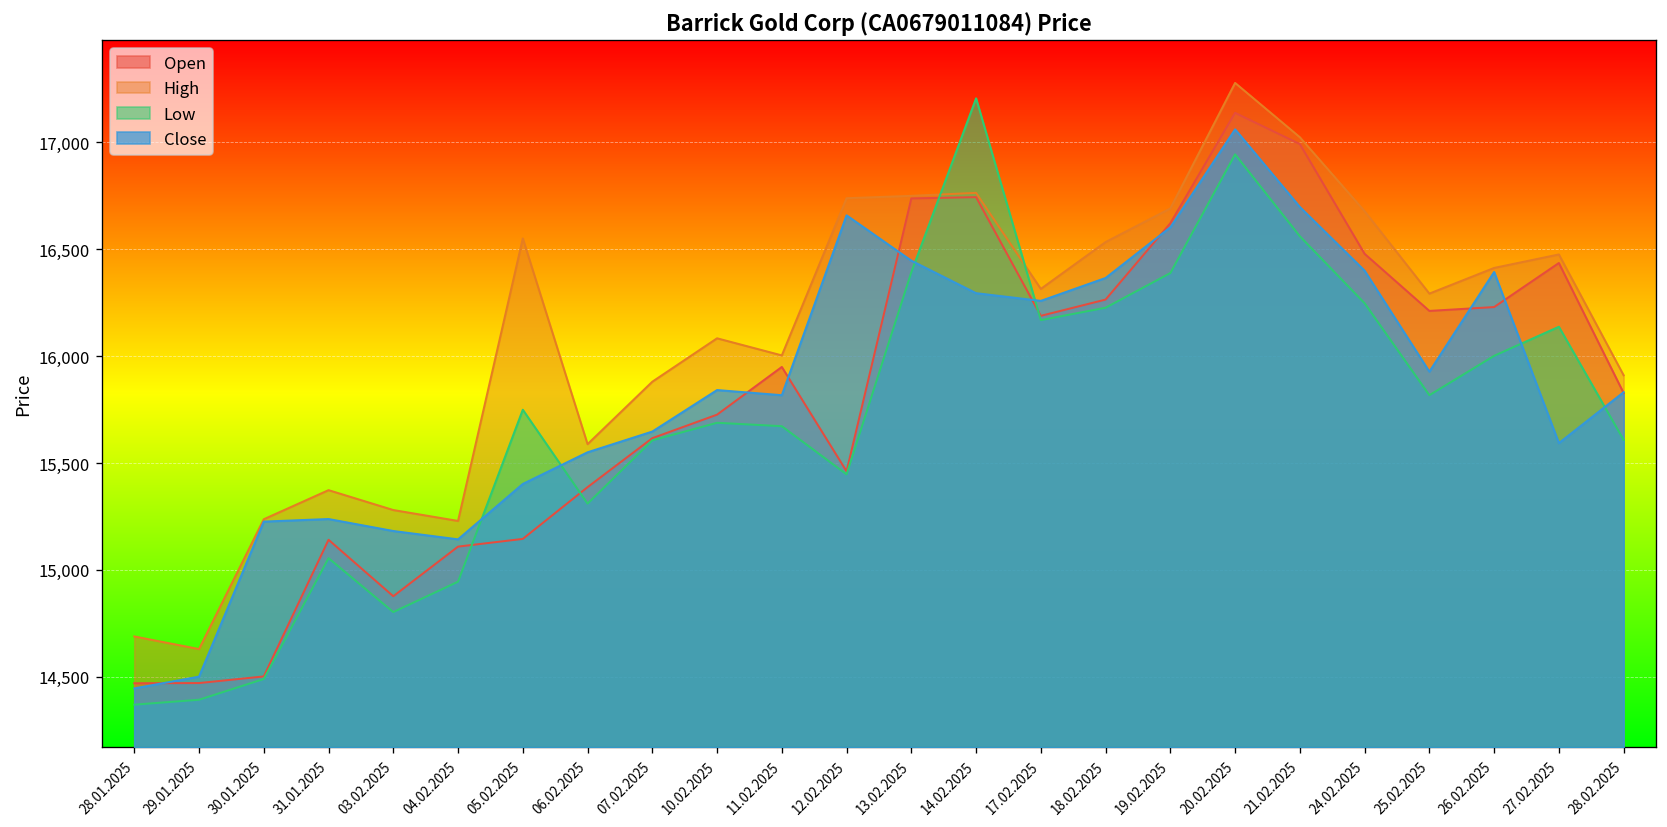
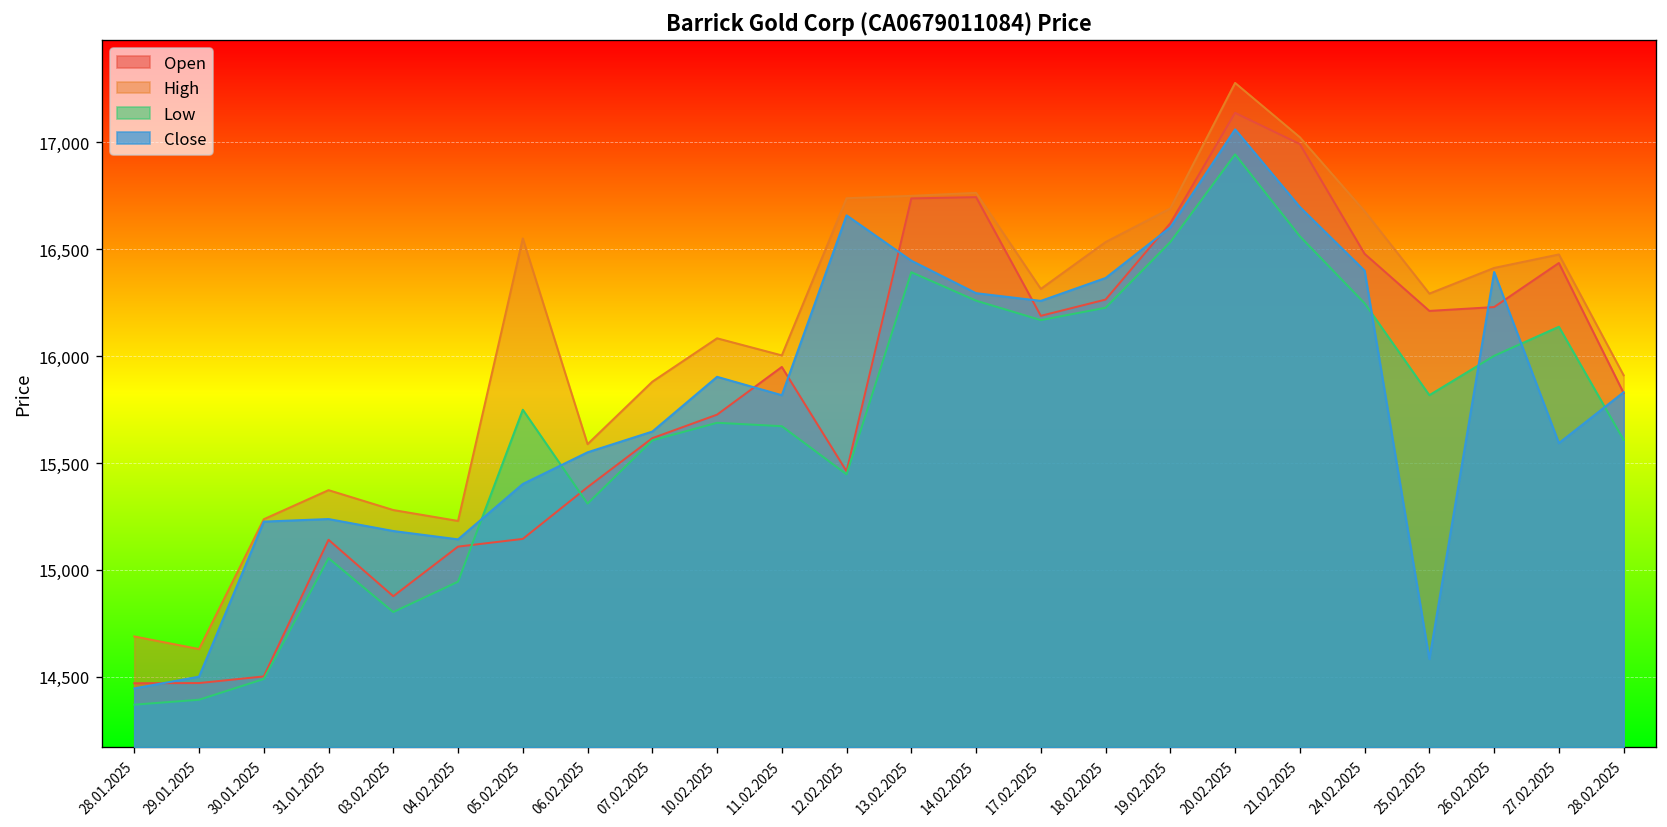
Close, 10.02.2025: 15,840 -> 15,900
Low, 14.02.2025: 17,210 -> 16,260
Low, 19.02.2025: 16,390 -> 16,530
Close, 25.02.2025: 15,930 -> 14,580
